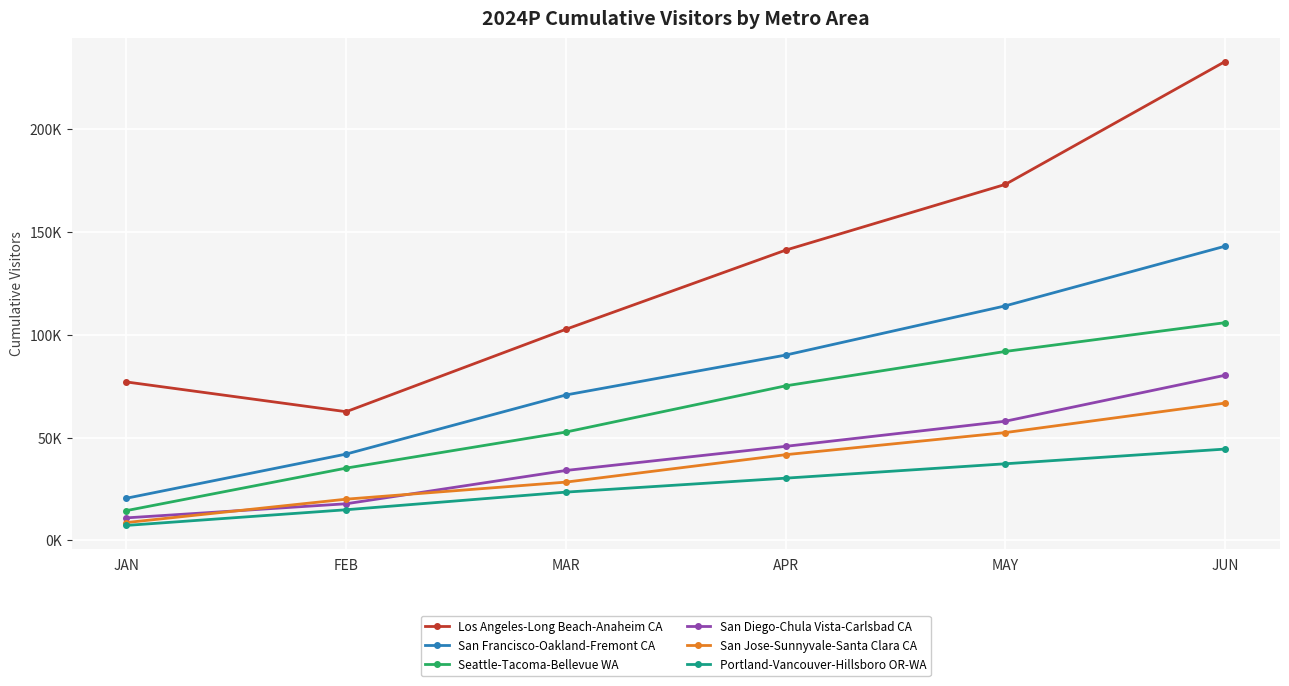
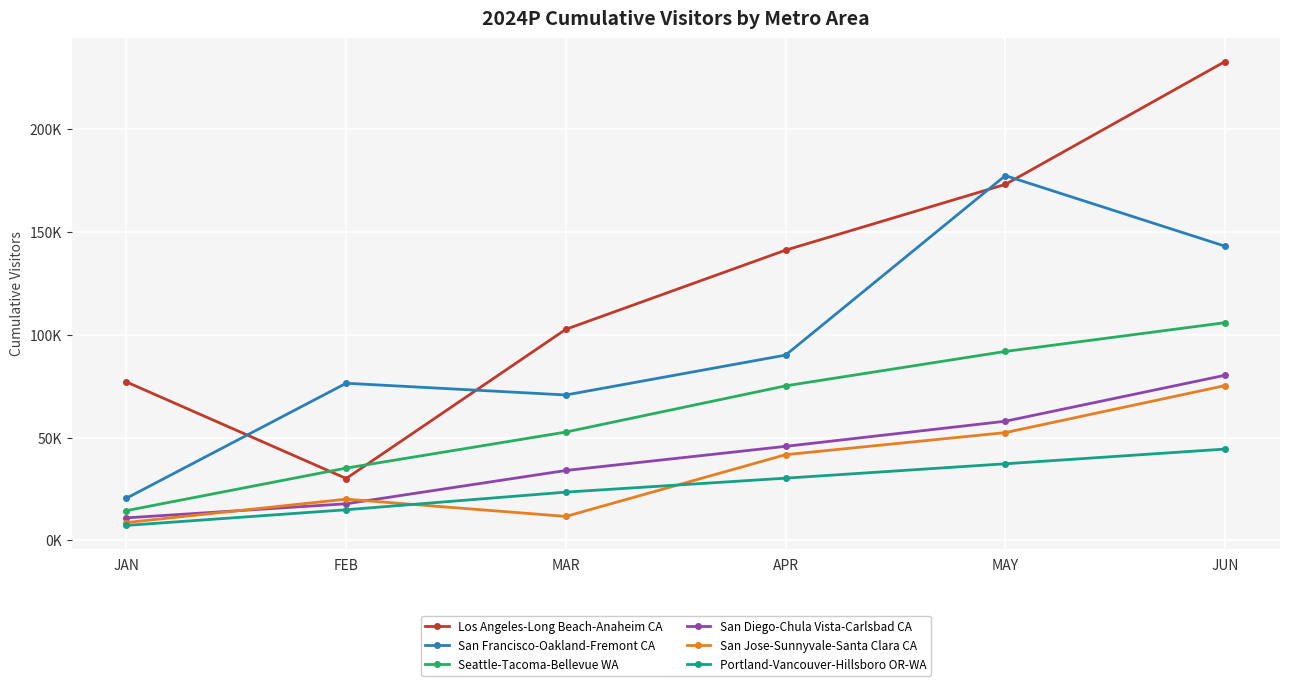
Los Angeles-Long Beach-Anaheim CA, FEB: 63000 -> 30000
San Francisco-Oakland-Fremont CA, FEB: 42000 -> 76000
San Jose-Sunnyvale-Santa Clara CA, MAR: 28000 -> 12000
San Francisco-Oakland-Fremont CA, MAY: 114000 -> 177000
San Jose-Sunnyvale-Santa Clara CA, JUN: 67000 -> 75000
